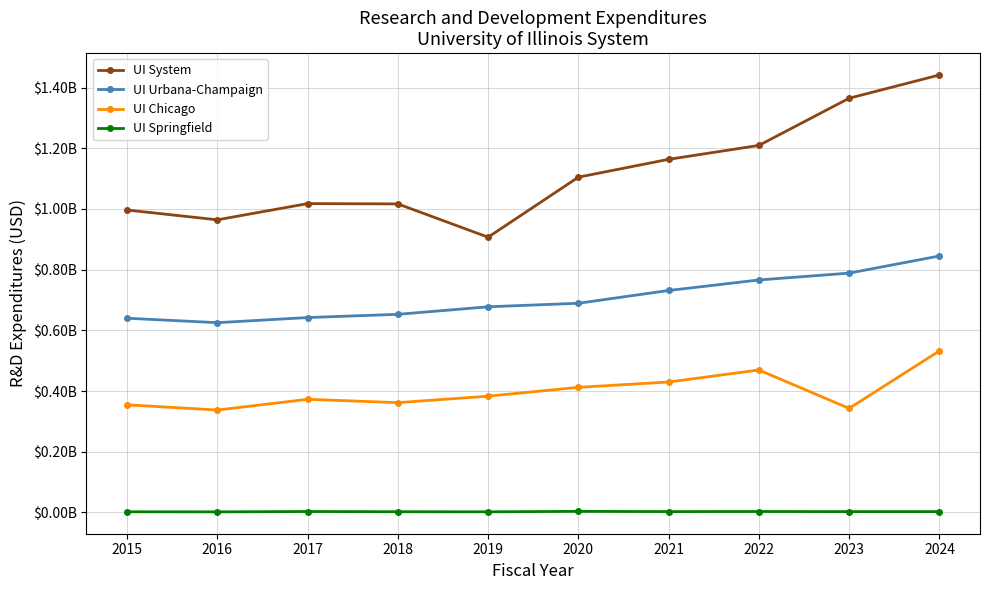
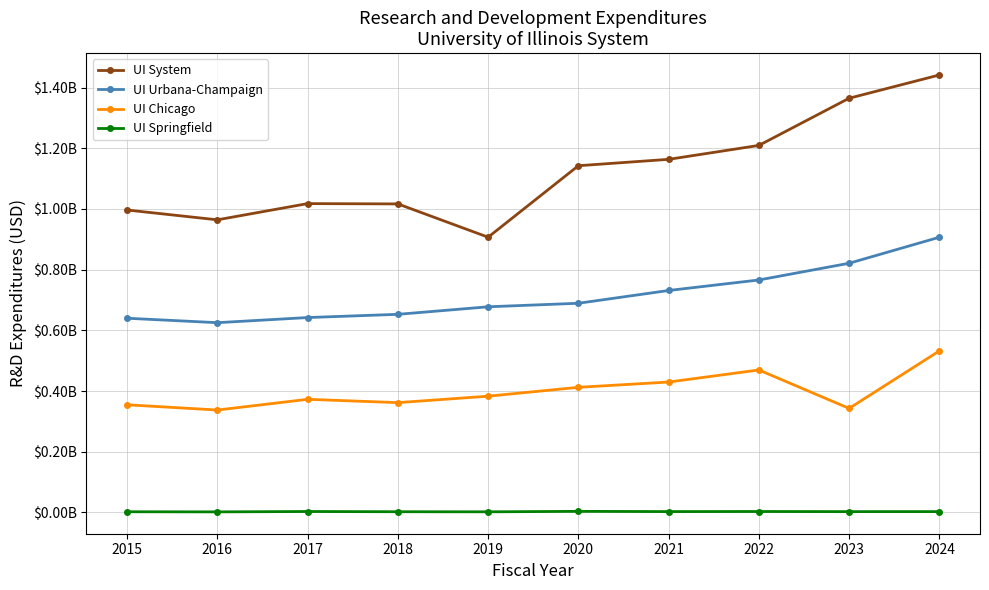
UI System, 2020: $1100000000 -> $1140000000
UI Urbana-Champaign, 2023: $790000000 -> $820000000
UI Urbana-Champaign, 2024: $840000000 -> $910000000
